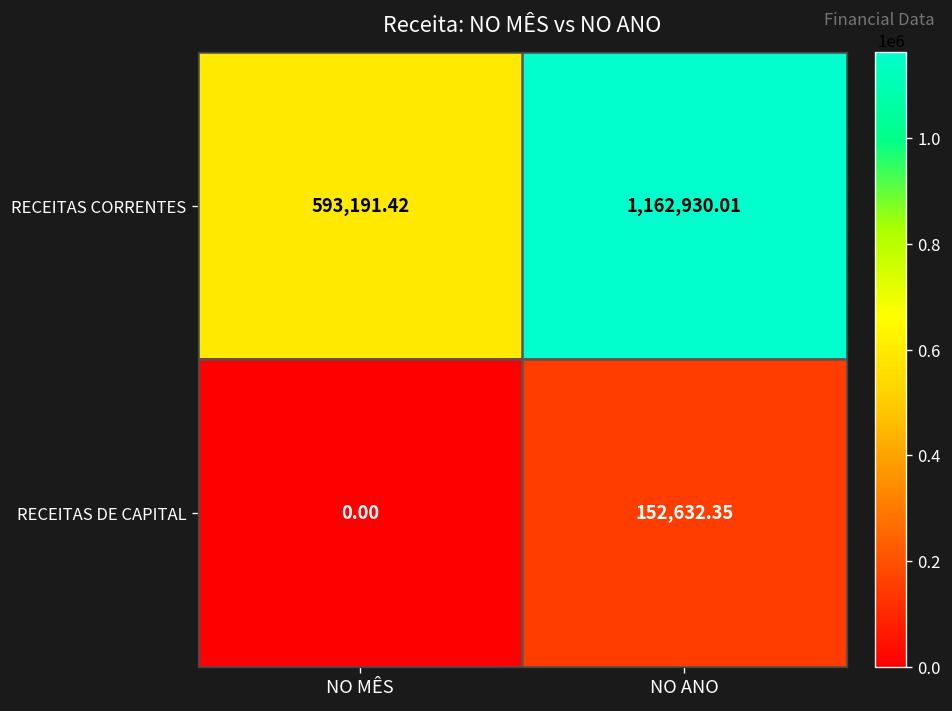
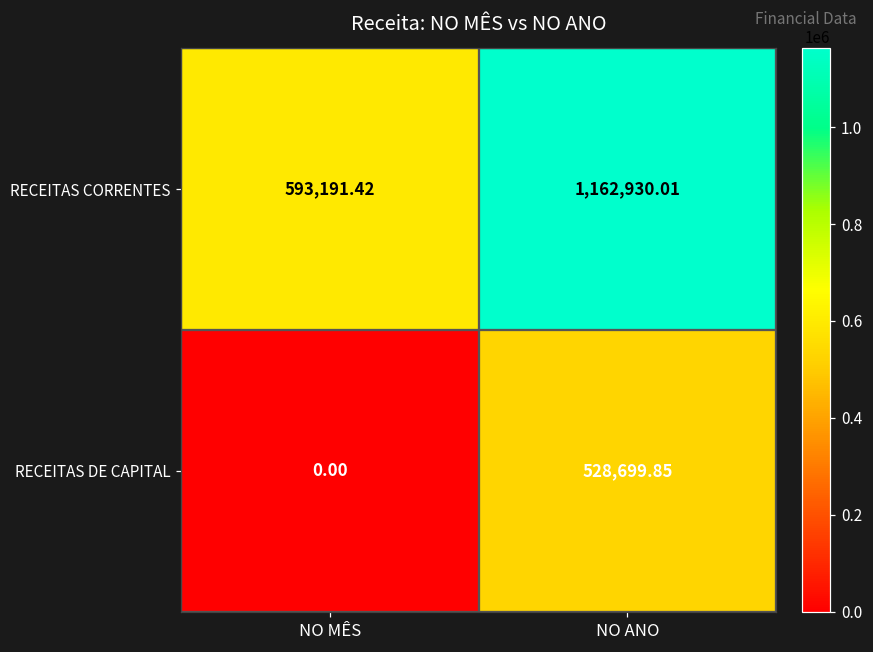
RECEITAS DE CAPITAL, NO ANO: 152,632.35 -> 528,699.85
